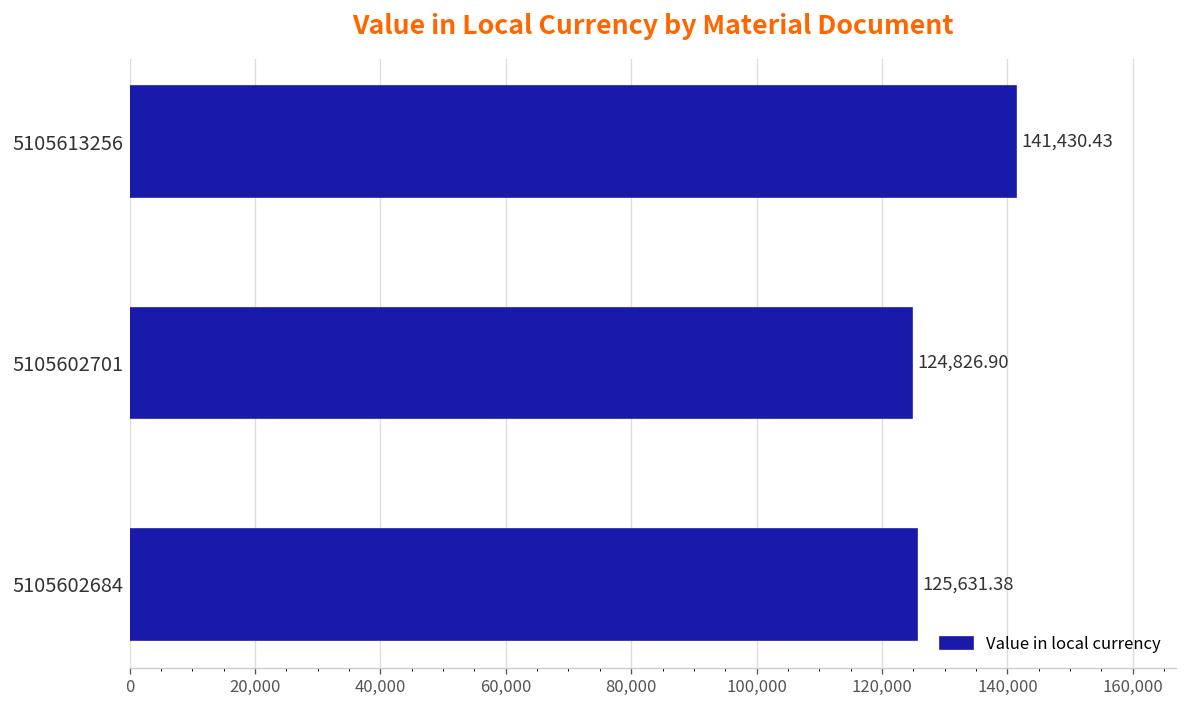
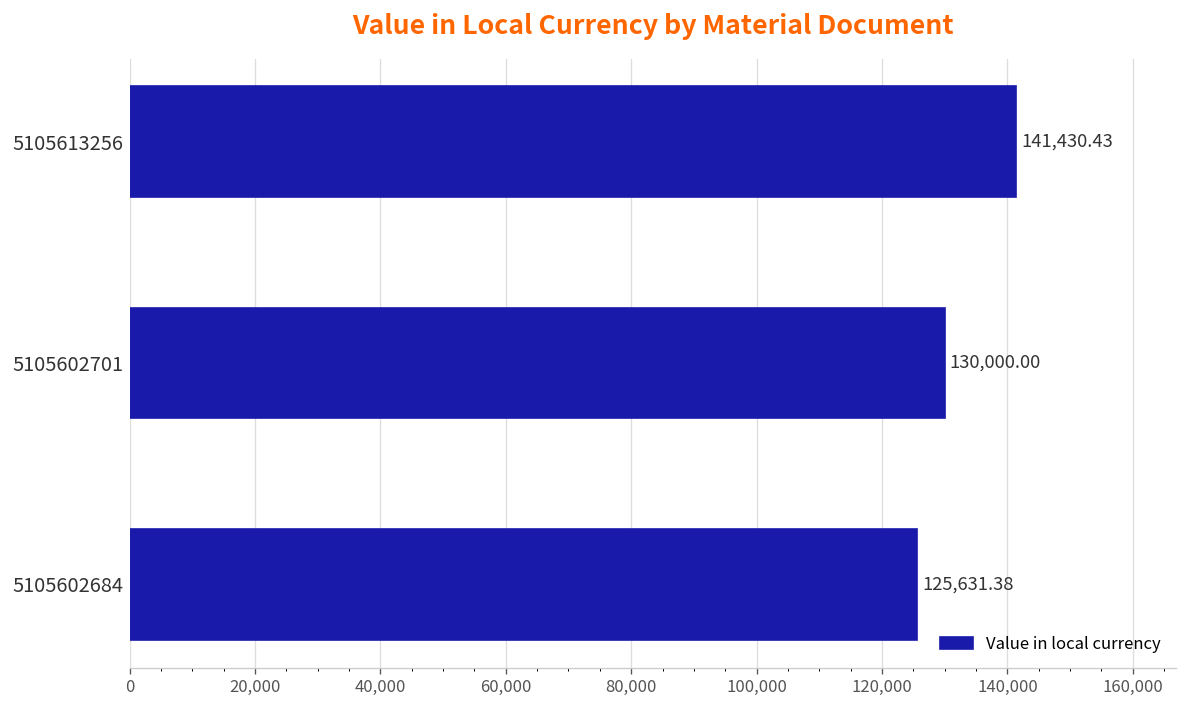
5105602701: 124,826.90 -> 130,000.00
